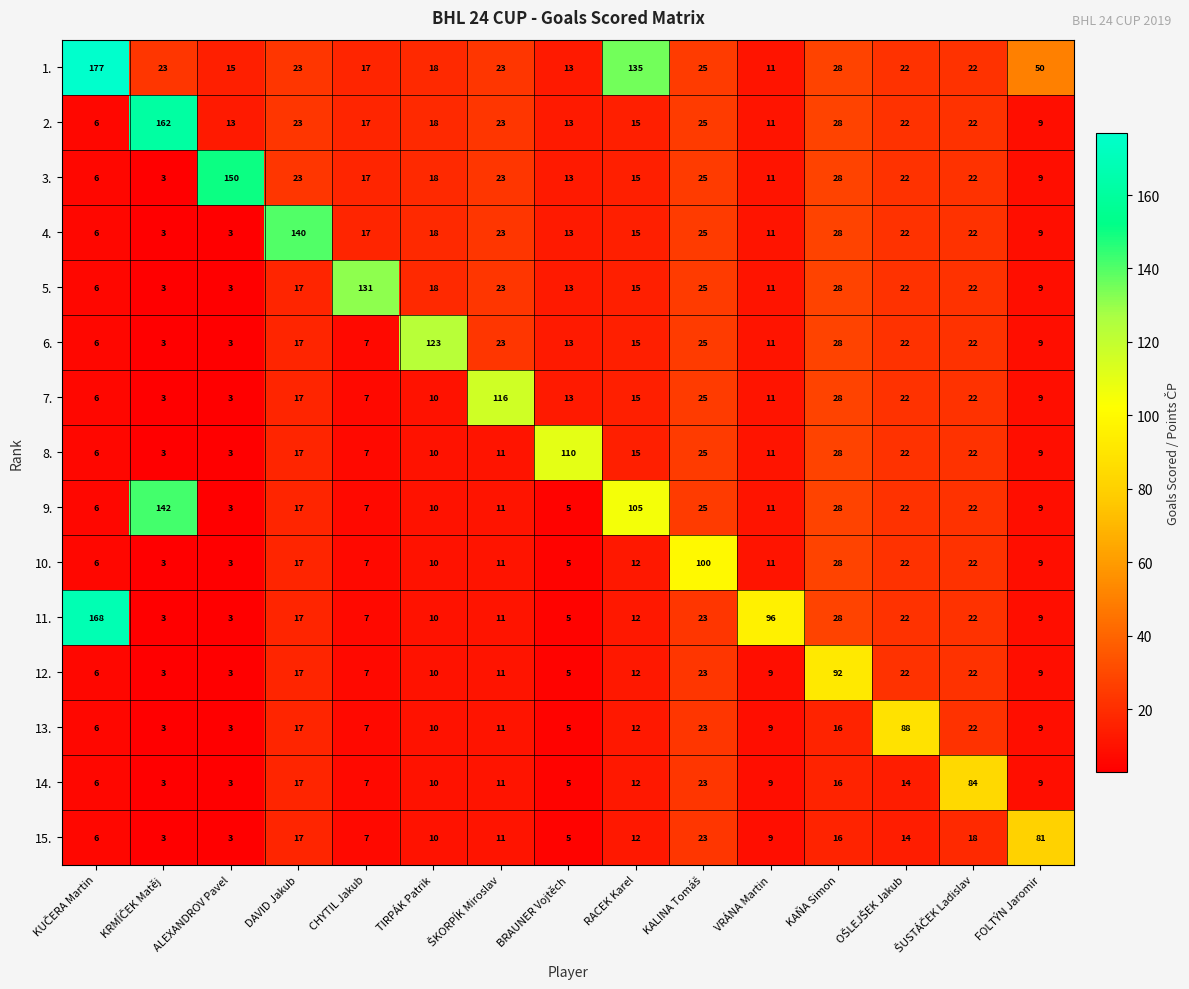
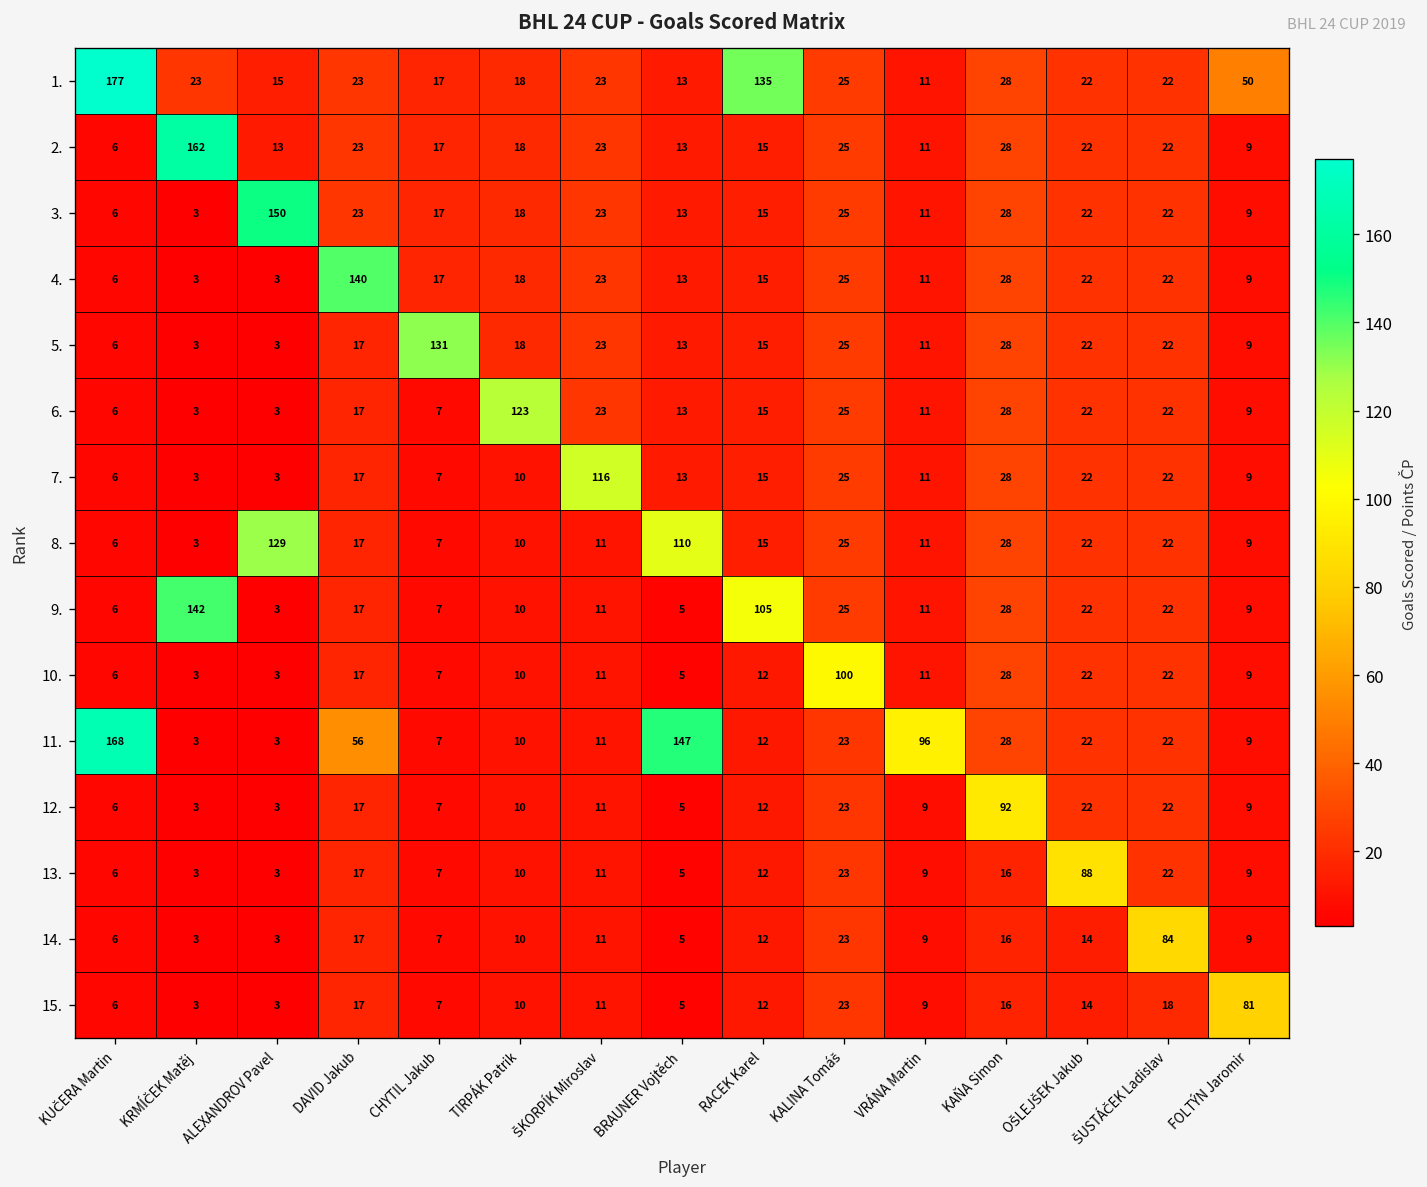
8., ALEXANDROV Pavel: 3 -> 129
11., DAVID Jakub: 17 -> 56
11., BRAUNER Vojtěch: 5 -> 147
